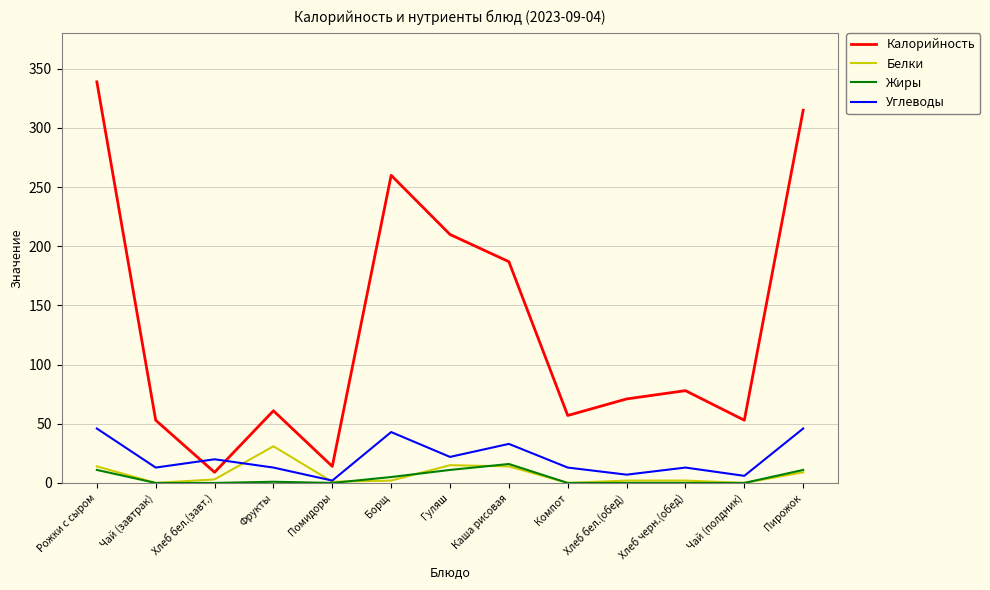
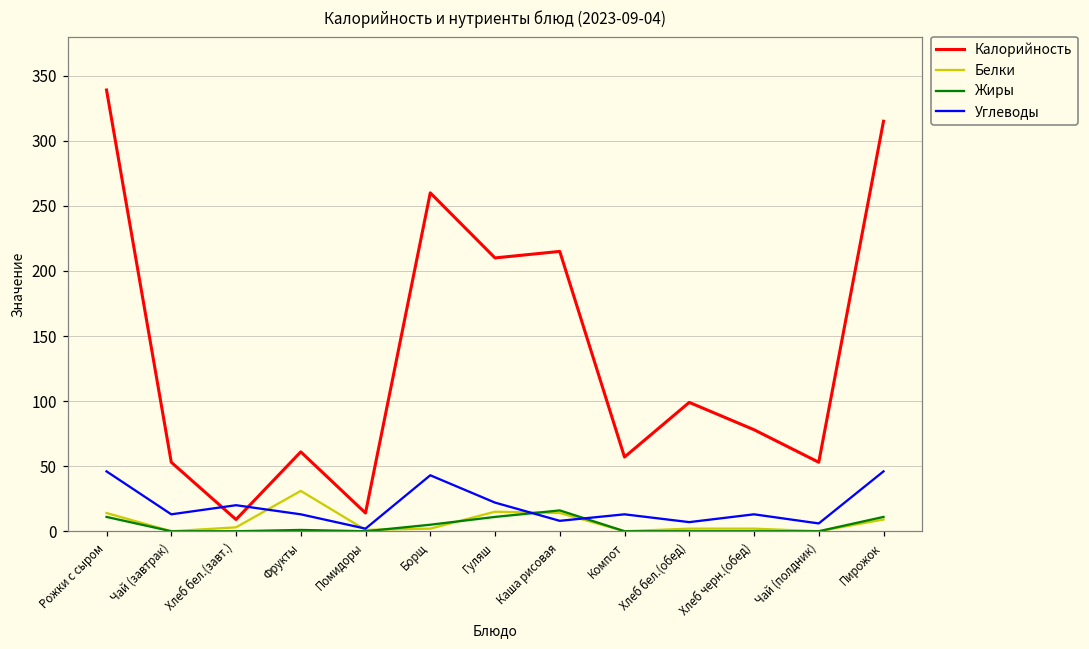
Калорийность, Каша рисовая: 187 -> 215
Углеводы, Каша рисовая: 33 -> 8
Калорийность, Хлеб бел.(обед): 71 -> 99
